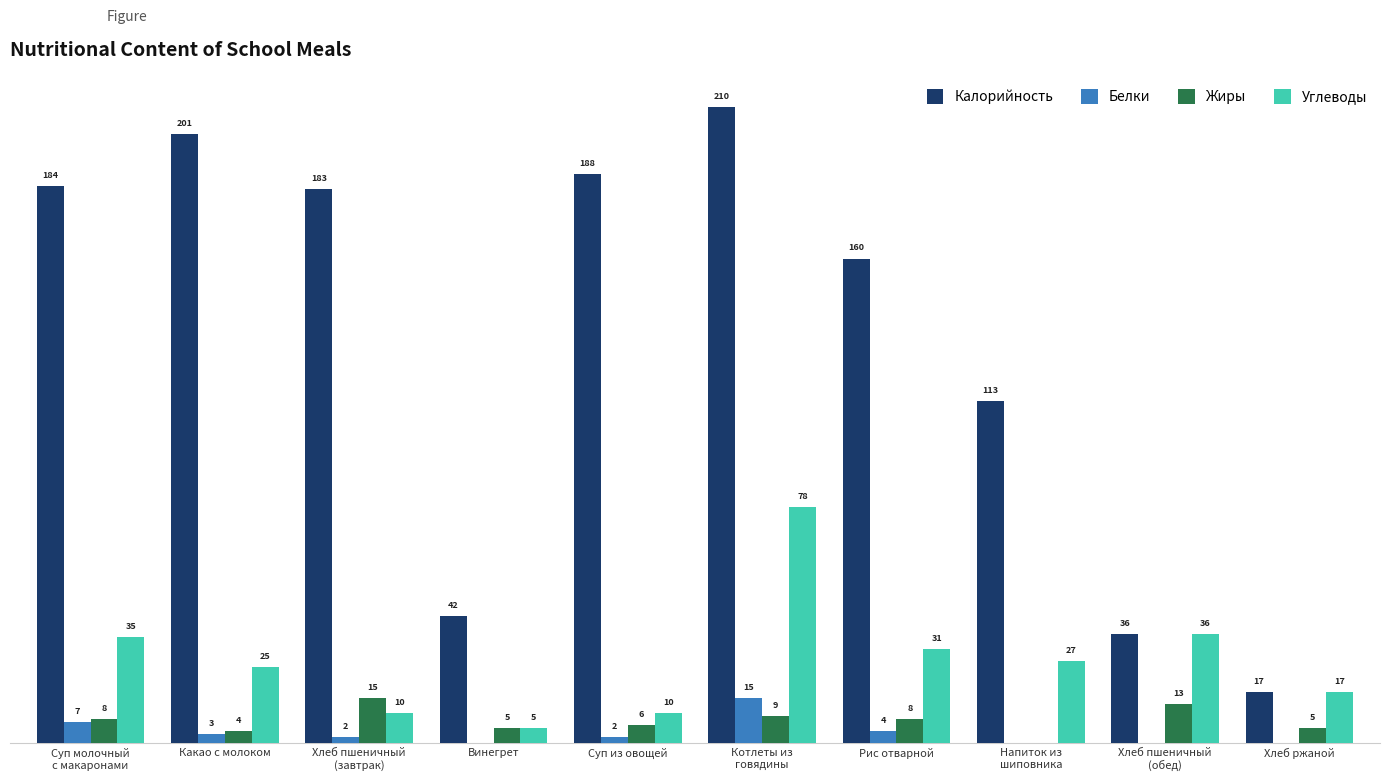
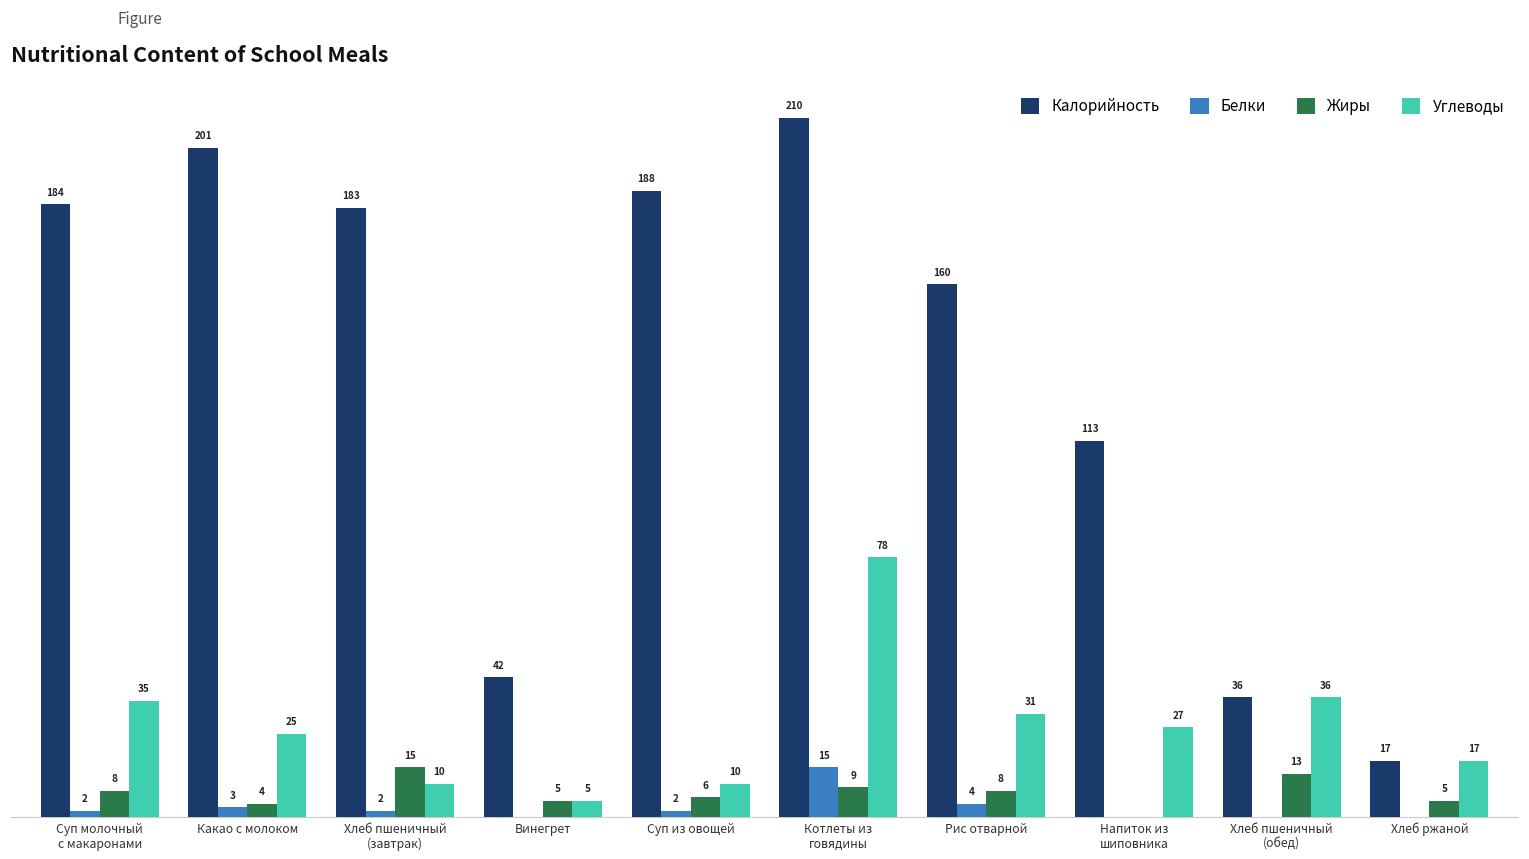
Белки, Суп молочный с макаронами: 7 -> 2
